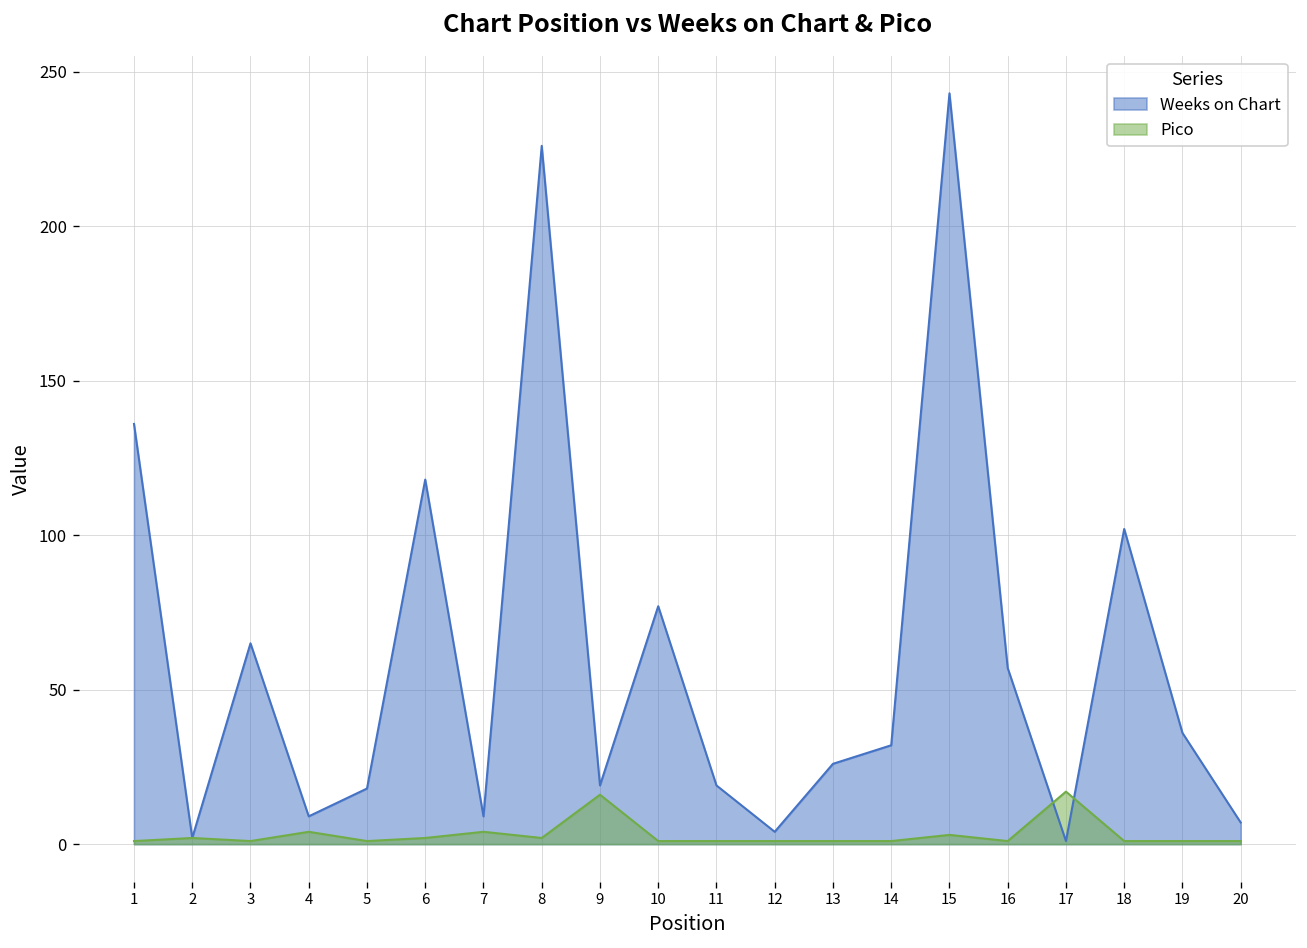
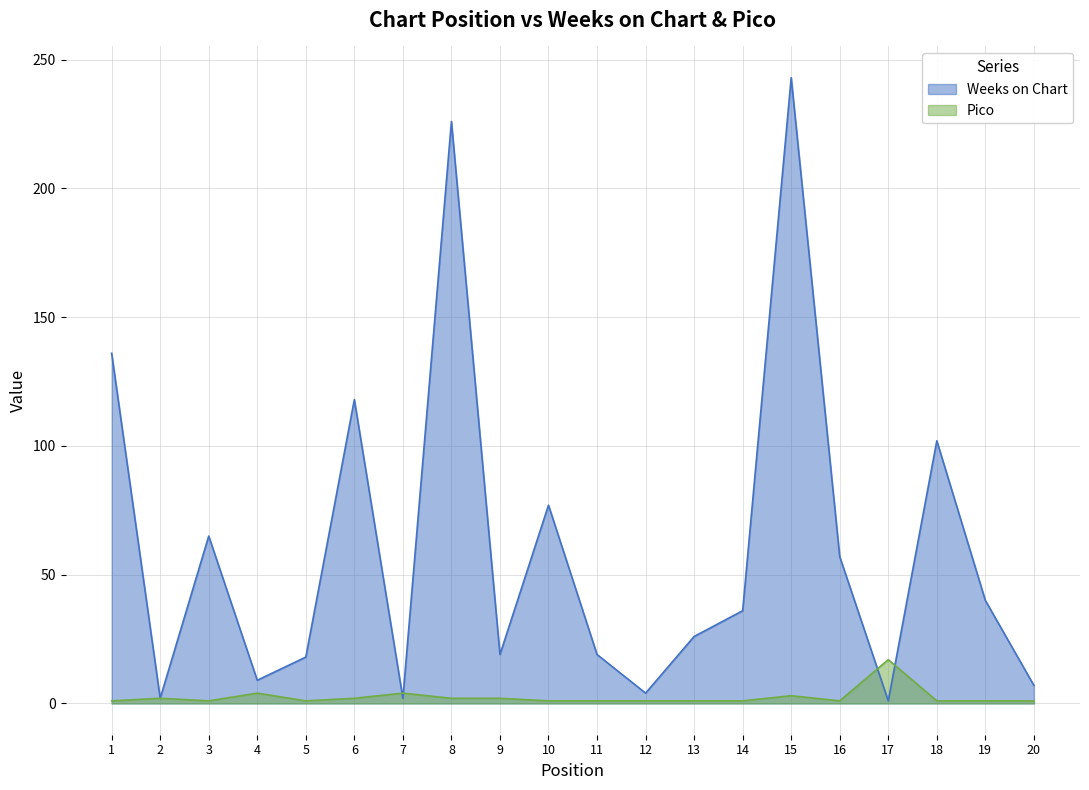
Weeks on Chart, 7: 9 -> 2
Pico, 9: 16 -> 2
Weeks on Chart, 14: 32 -> 36
Weeks on Chart, 19: 36 -> 40
